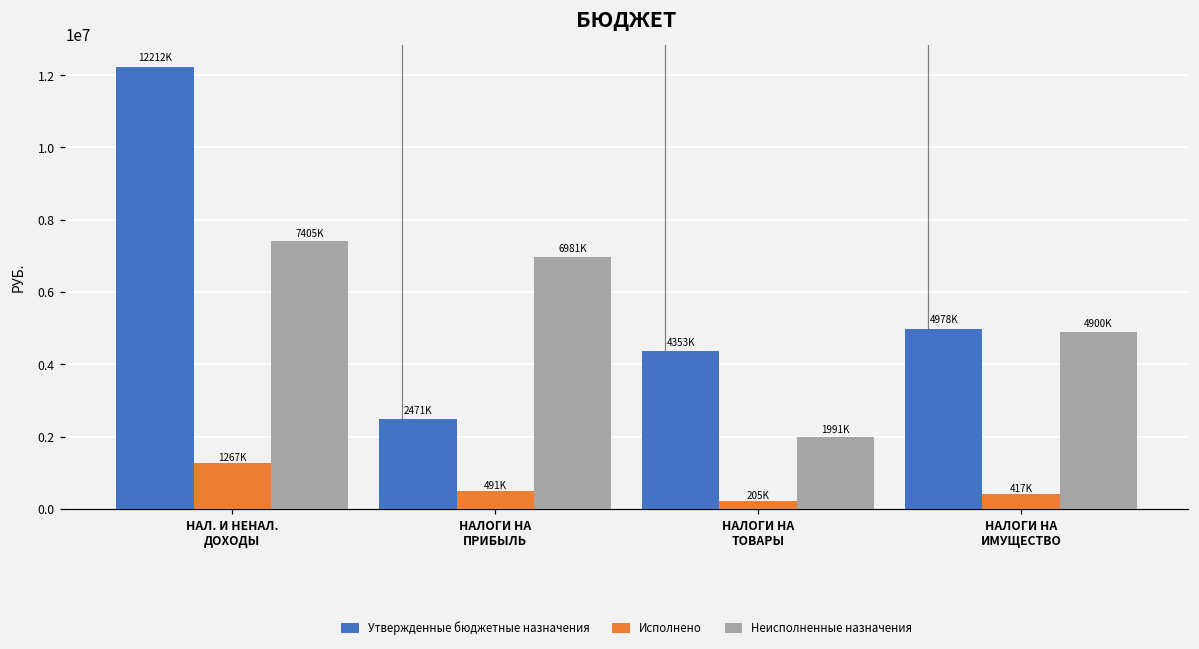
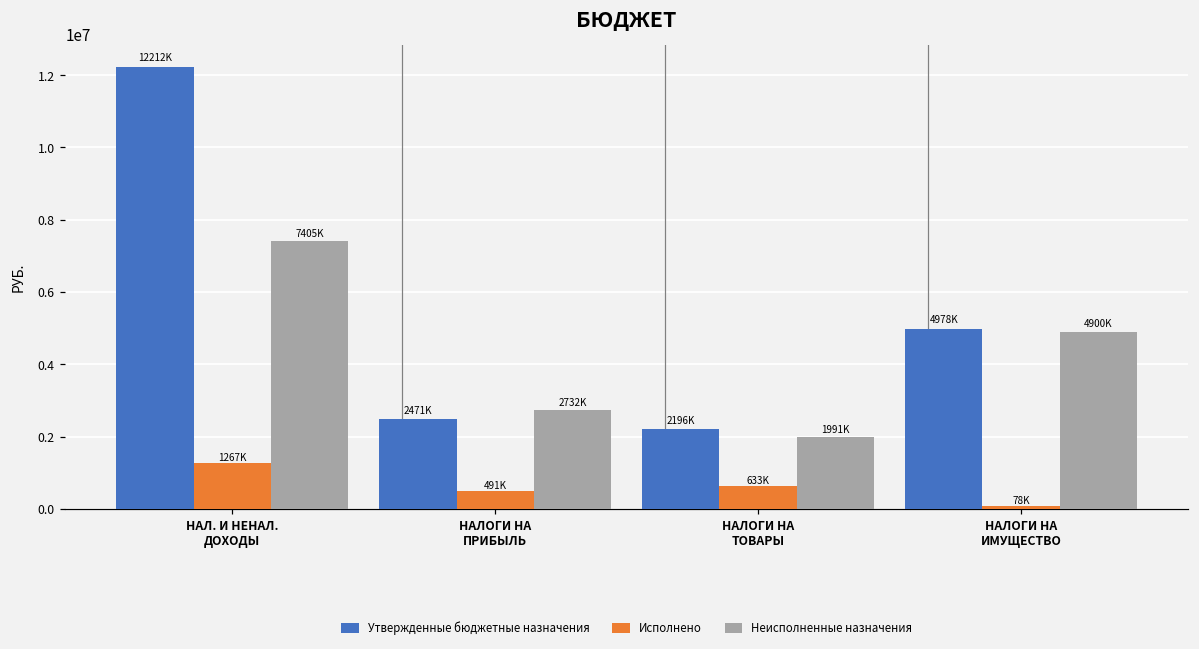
Неисполненные назначения, НАЛОГИ НА ПРИБЫЛЬ: 6981K -> 2732K
Утвержденные бюджетные назначения, НАЛОГИ НА ТОВАРЫ: 4353K -> 2196K
Исполнено, НАЛОГИ НА ТОВАРЫ: 205K -> 633K
Исполнено, НАЛОГИ НА ИМУЩЕСТВО: 417K -> 78K
